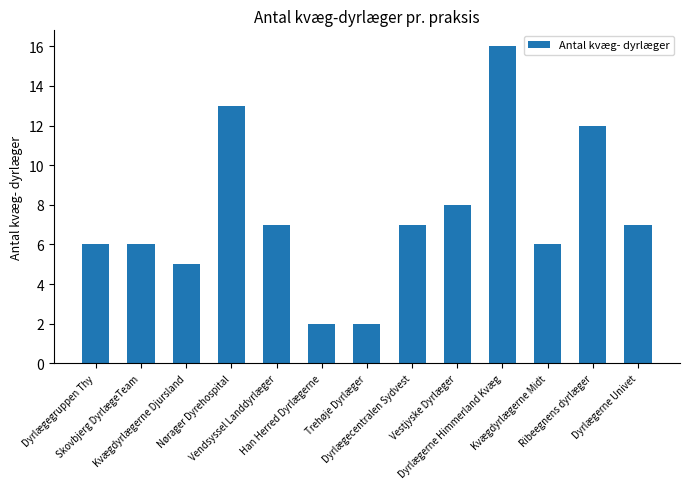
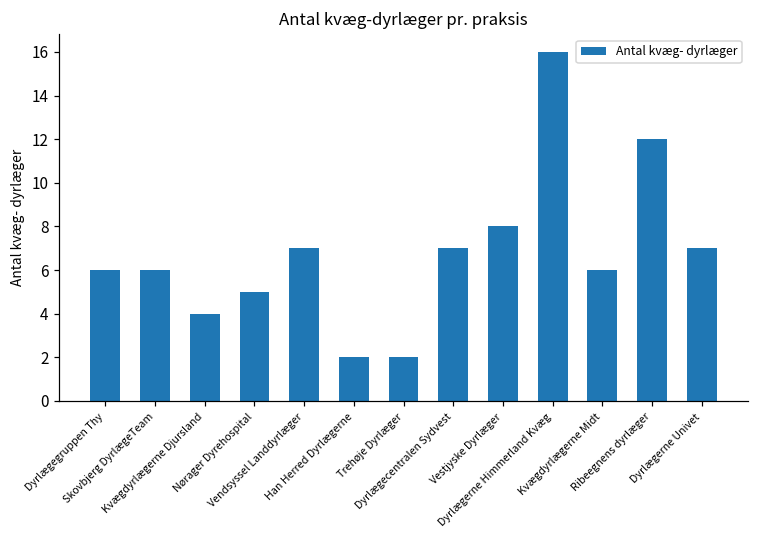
Kvægdyrlægerne Djursland: 5 -> 4
Nørager Dyrehospital: 13 -> 5
